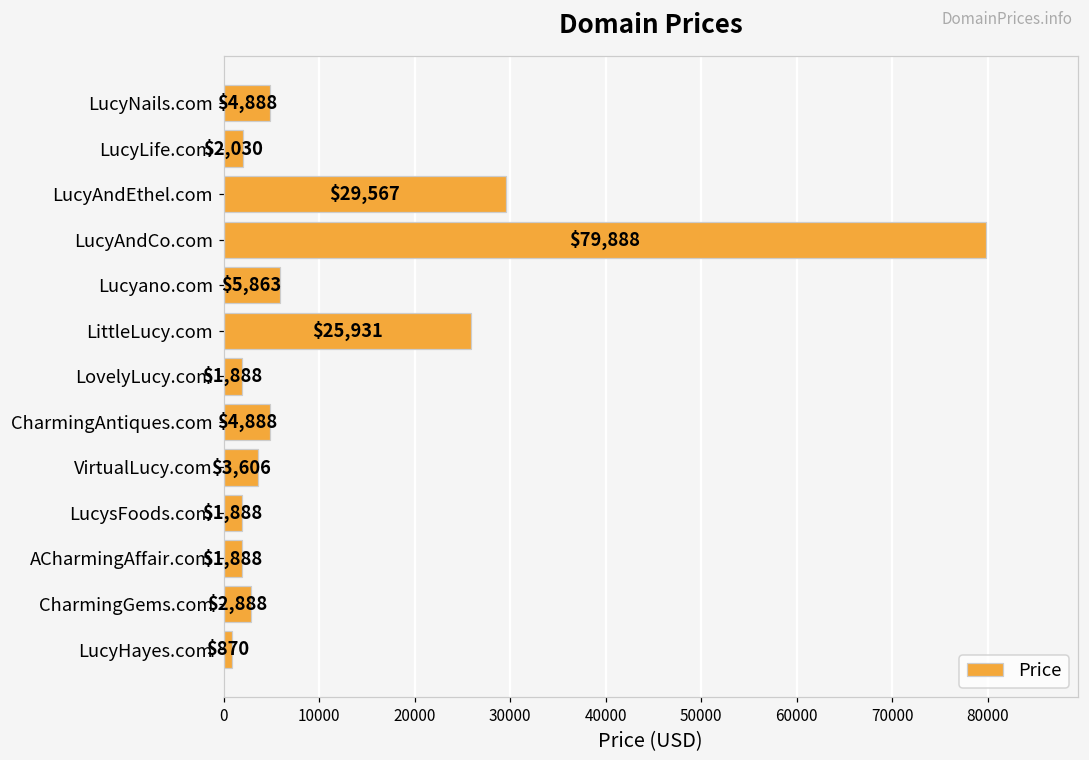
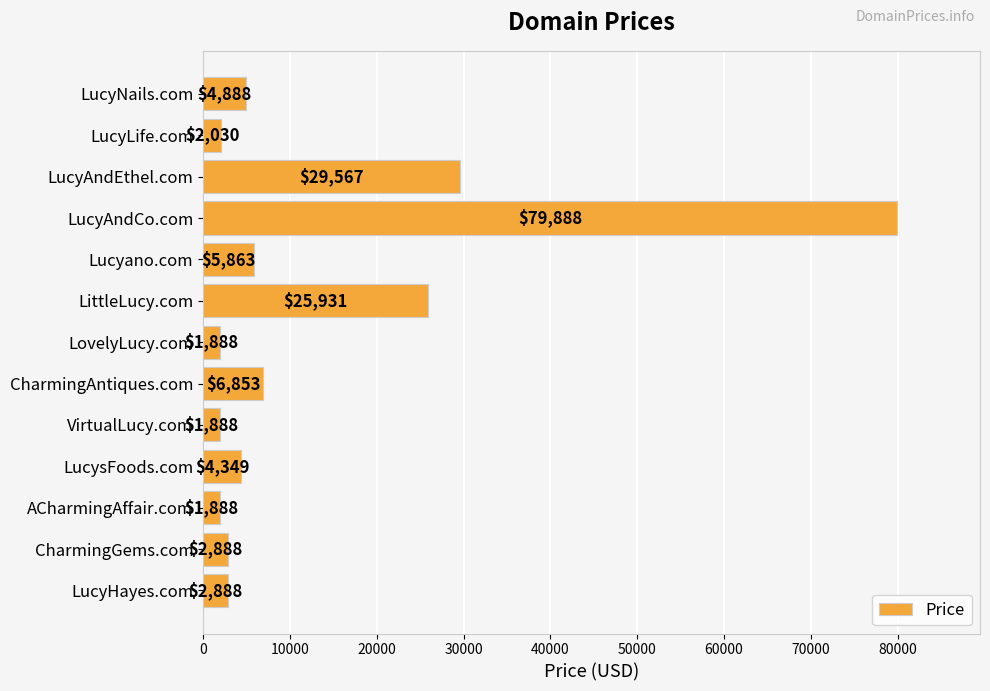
CharmingAntiques.com: $4,888 -> $6,853
VirtualLucy.com: $3,606 -> $1,888
LucysFoods.com: $1,888 -> $4,349
LucyHayes.com: $870 -> $2,888
